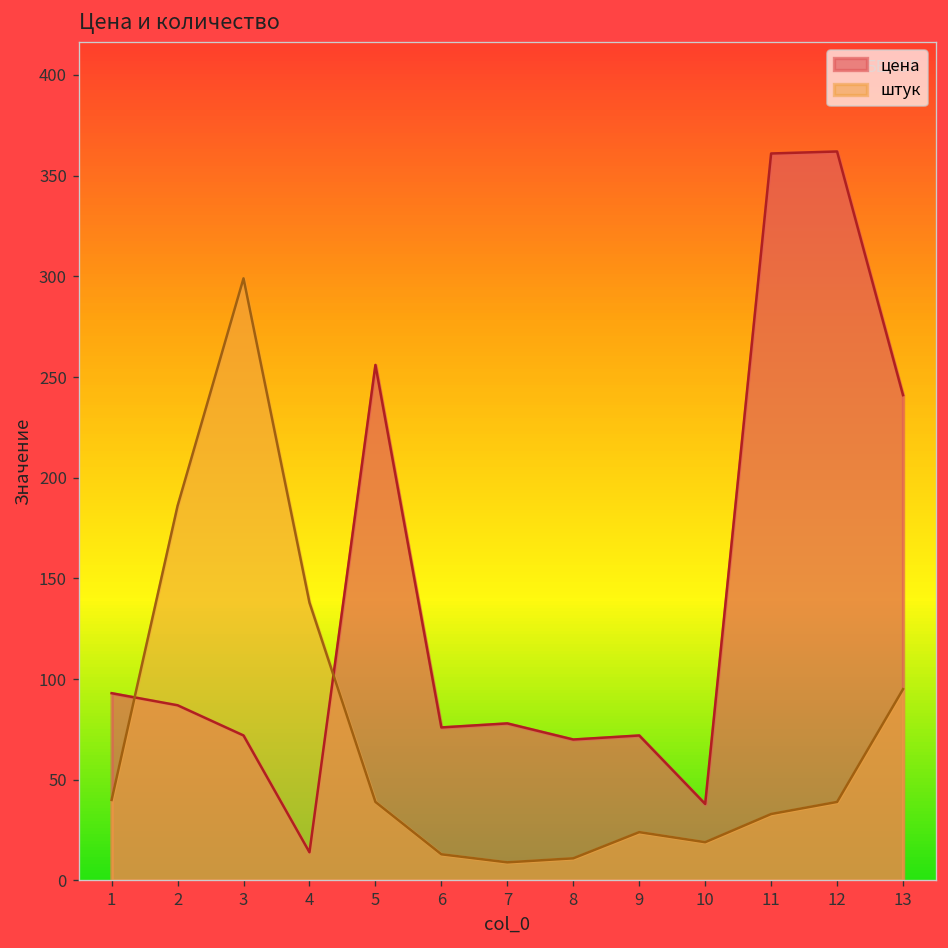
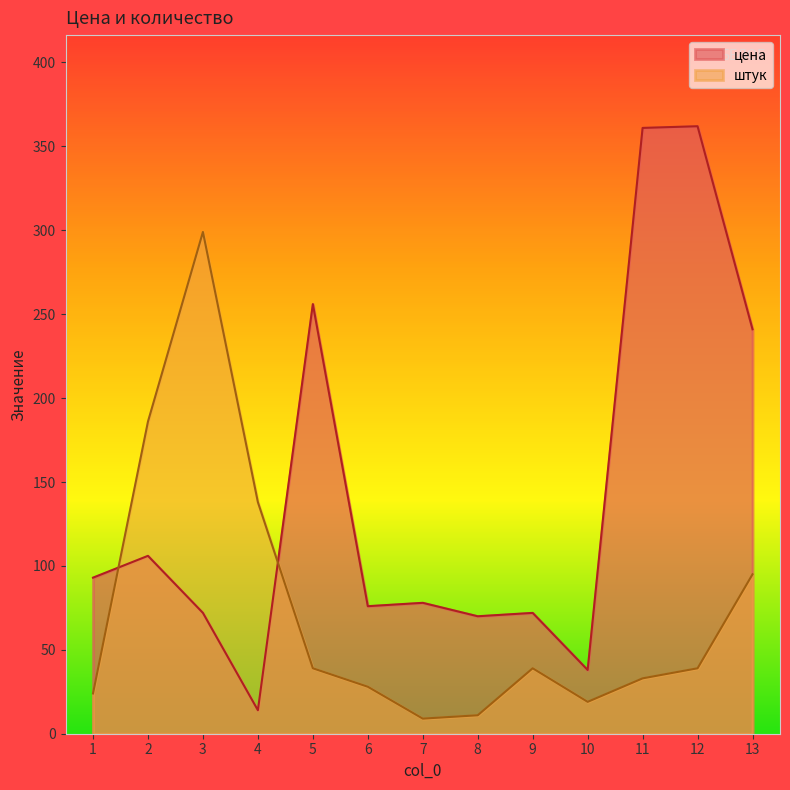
штук, 1: 40 -> 24
цена, 2: 87 -> 106
штук, 6: 13 -> 28
штук, 9: 24 -> 39
